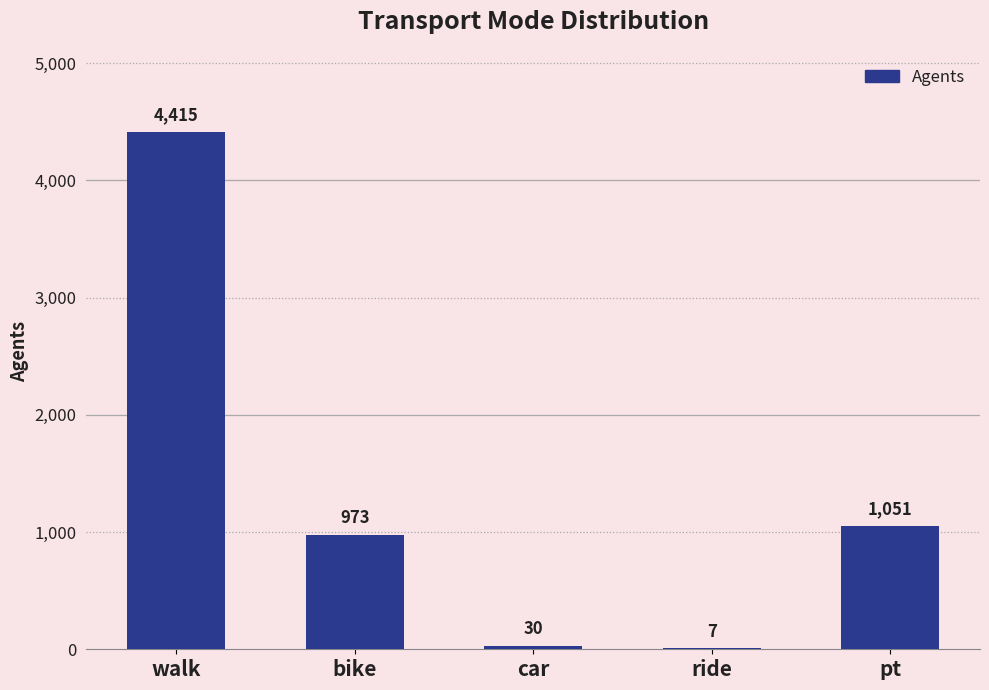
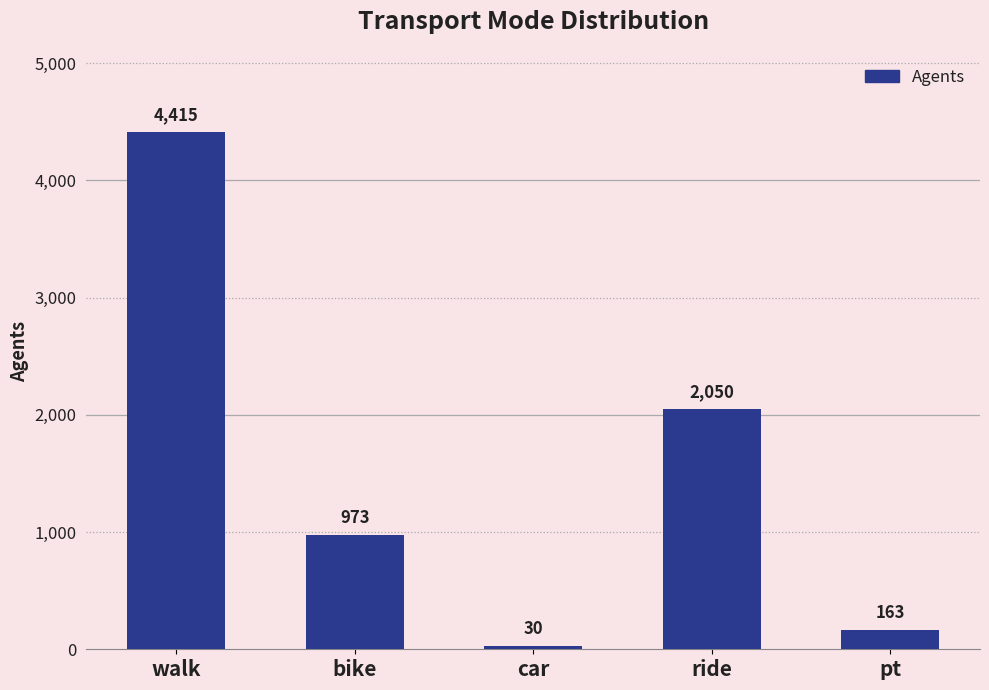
ride: 7 -> 2,050
pt: 1,051 -> 163
